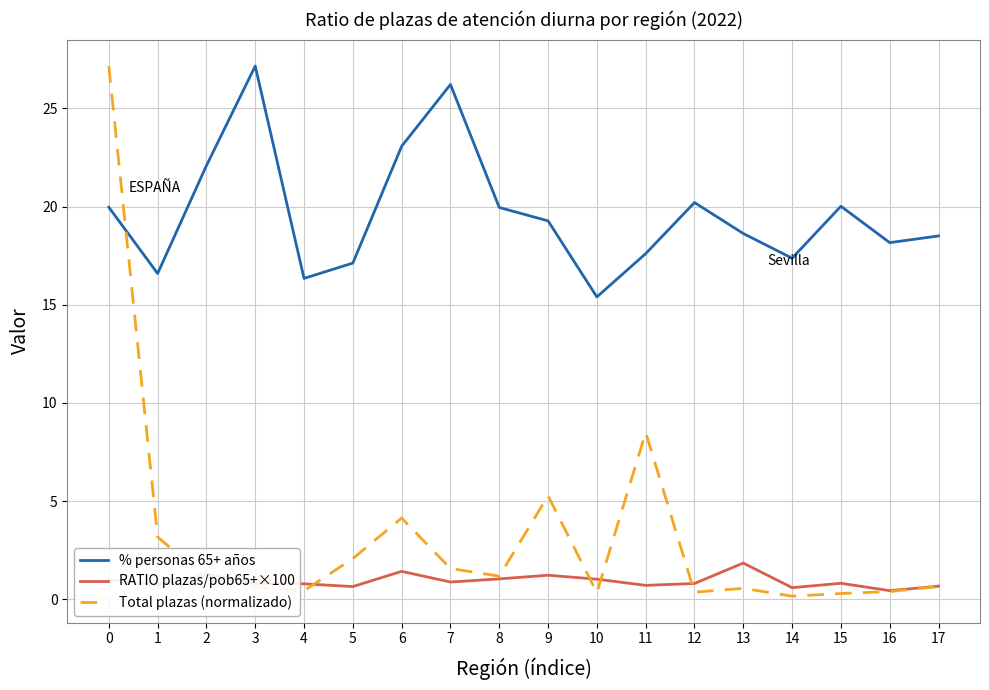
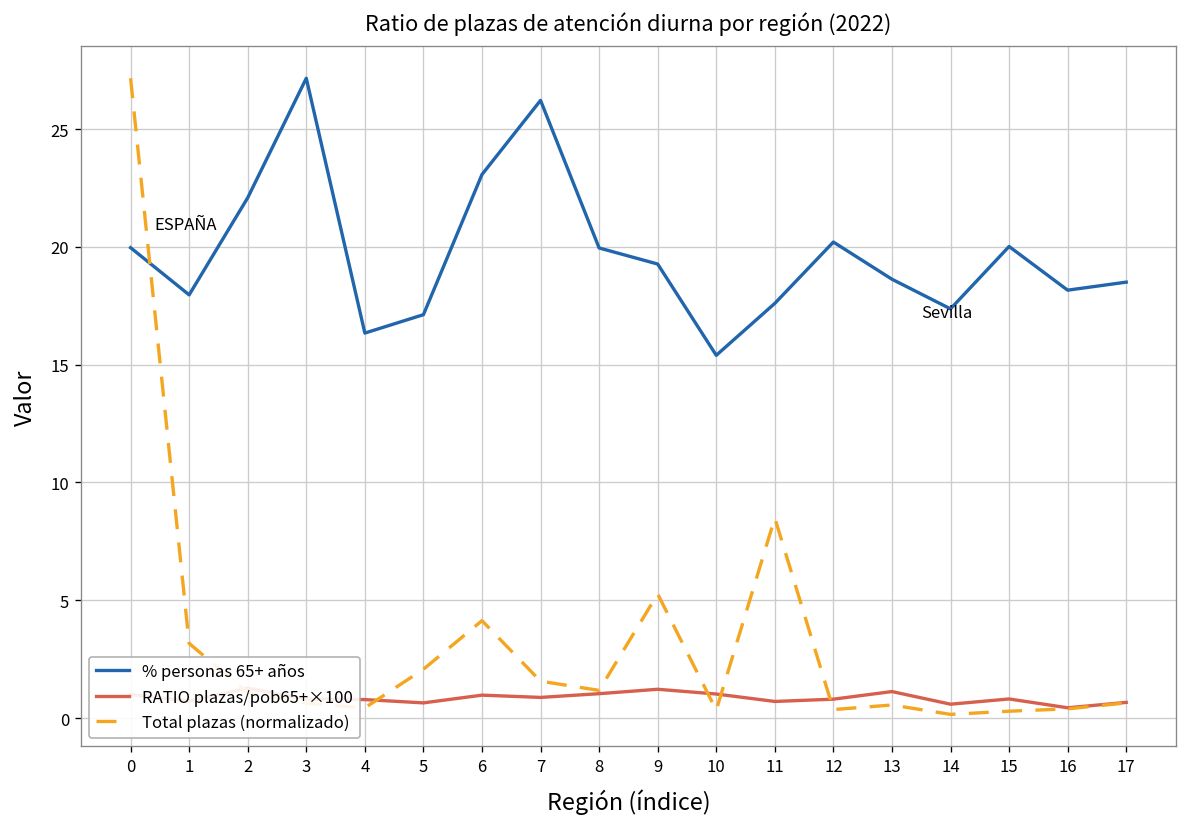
% personas 65+ años, 1: 16.6 -> 18.0
RATIO plazas/pob65+×100, 6: 1.4 -> 1.0
RATIO plazas/pob65+×100, 13: 1.8 -> 1.1
